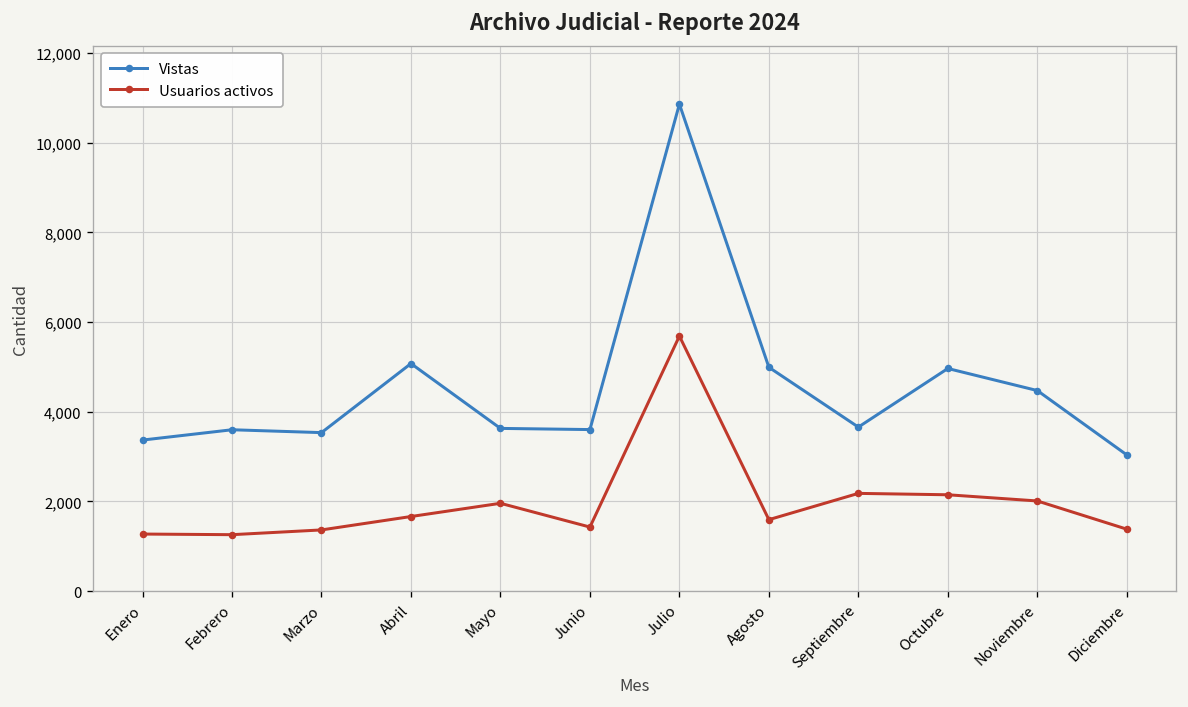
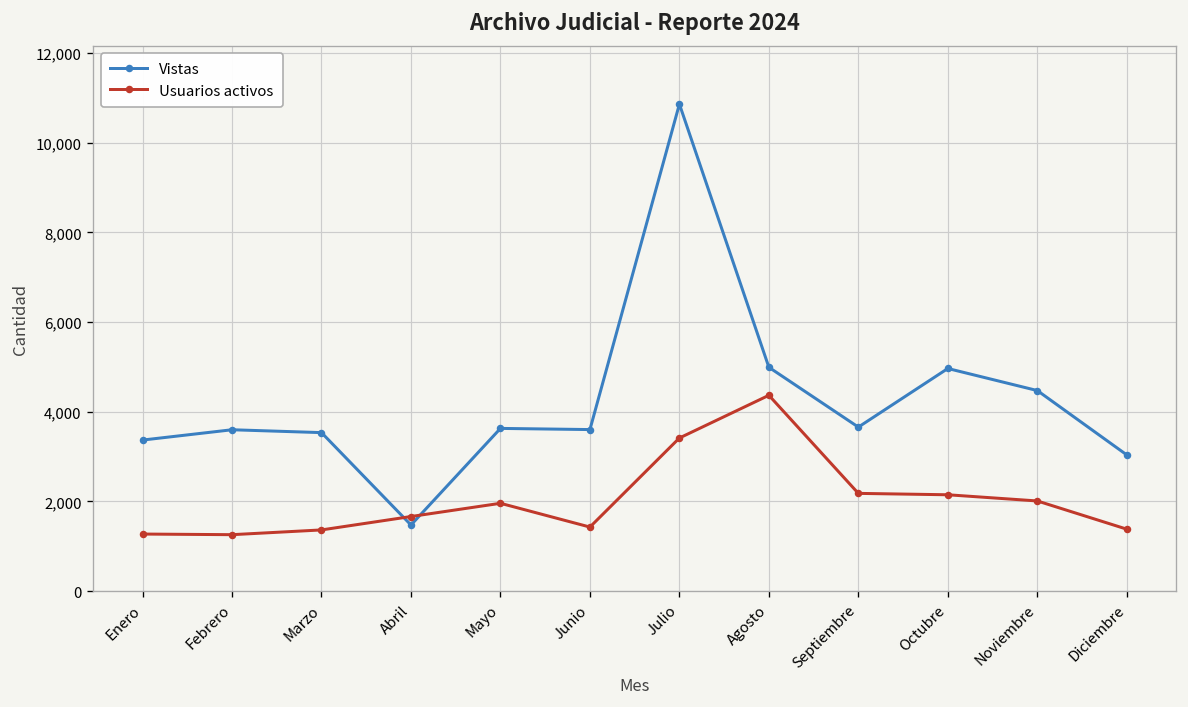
Vistas, Abril: 5,100 -> 1,500
Usuarios activos, Julio: 5,700 -> 3,400
Usuarios activos, Agosto: 1,600 -> 4,400
